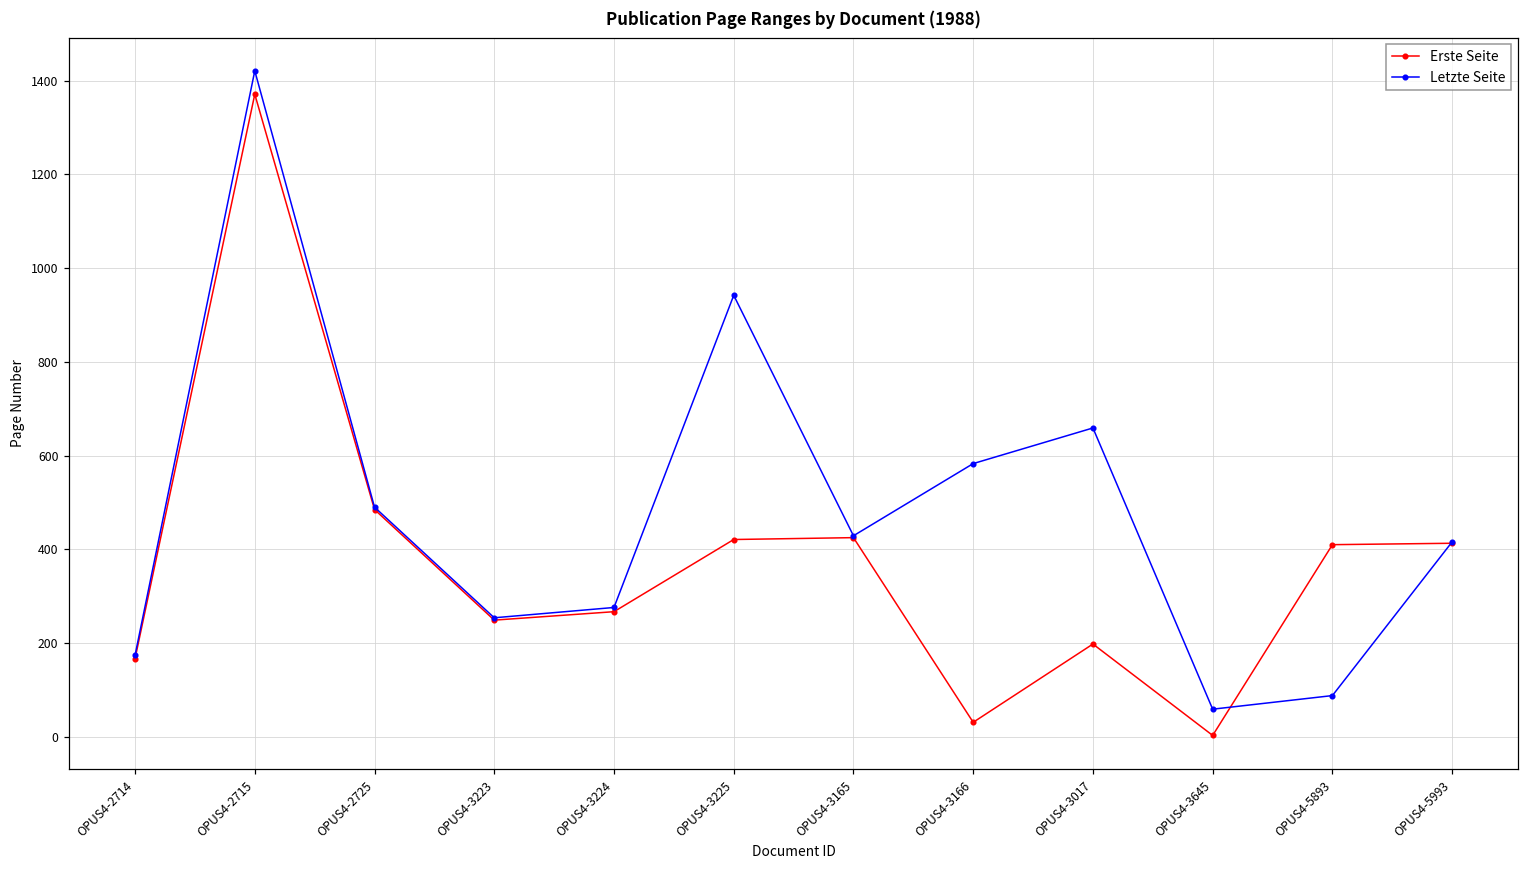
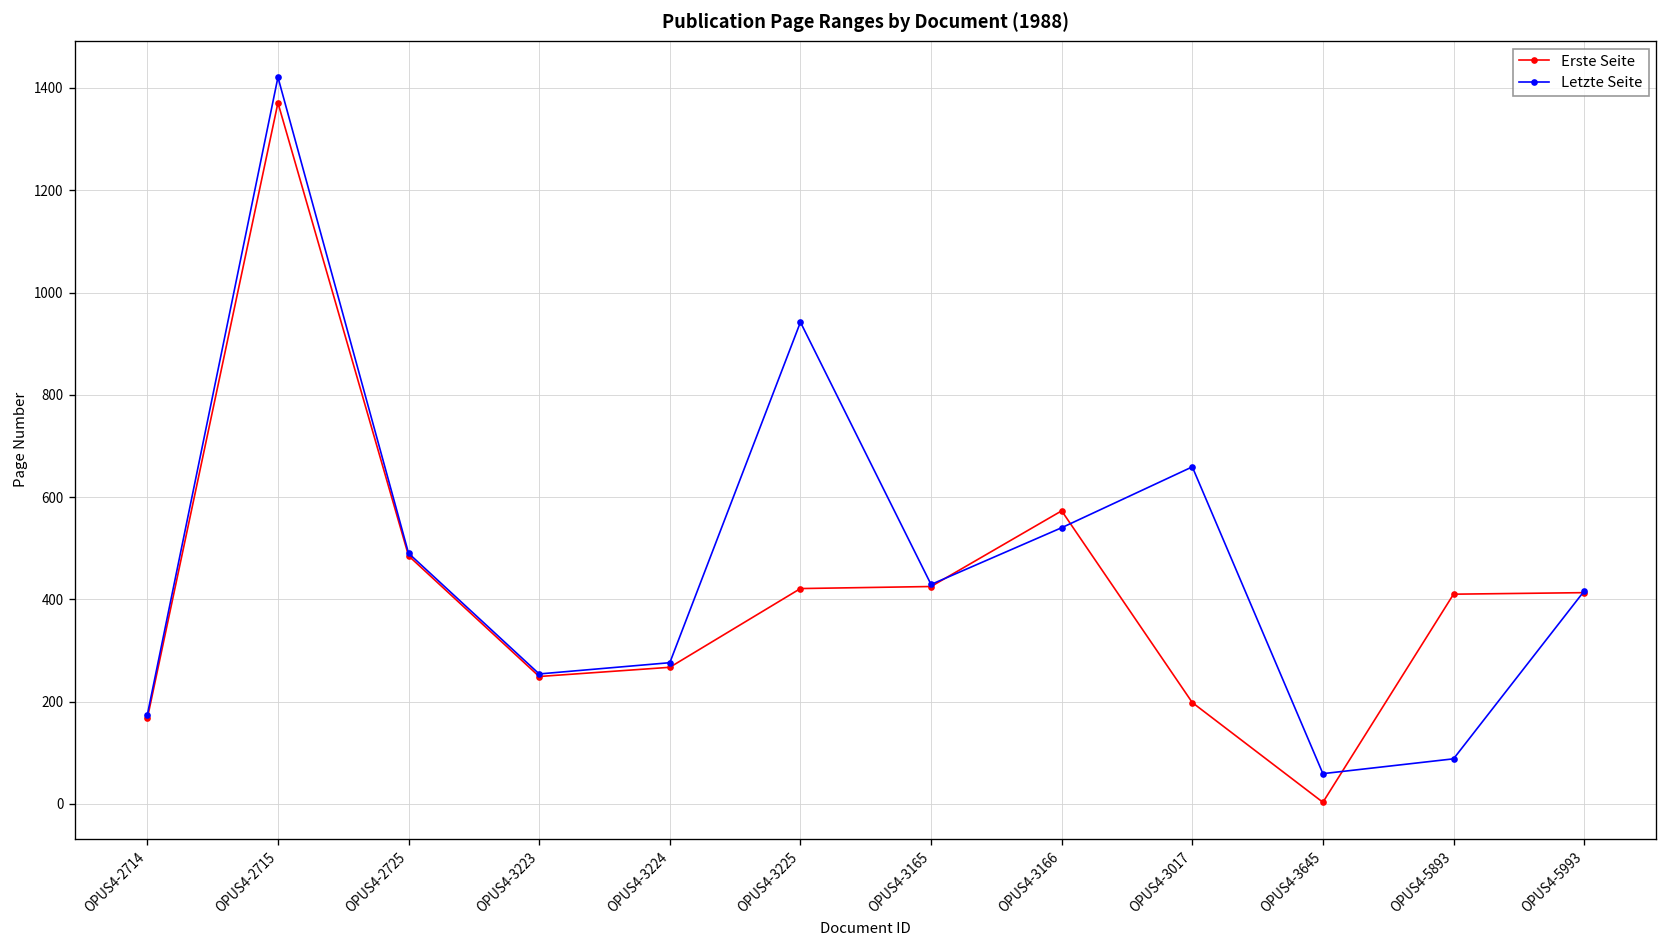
Erste Seite, OPUS4-3166: 30 -> 570
Letzte Seite, OPUS4-3166: 580 -> 540
